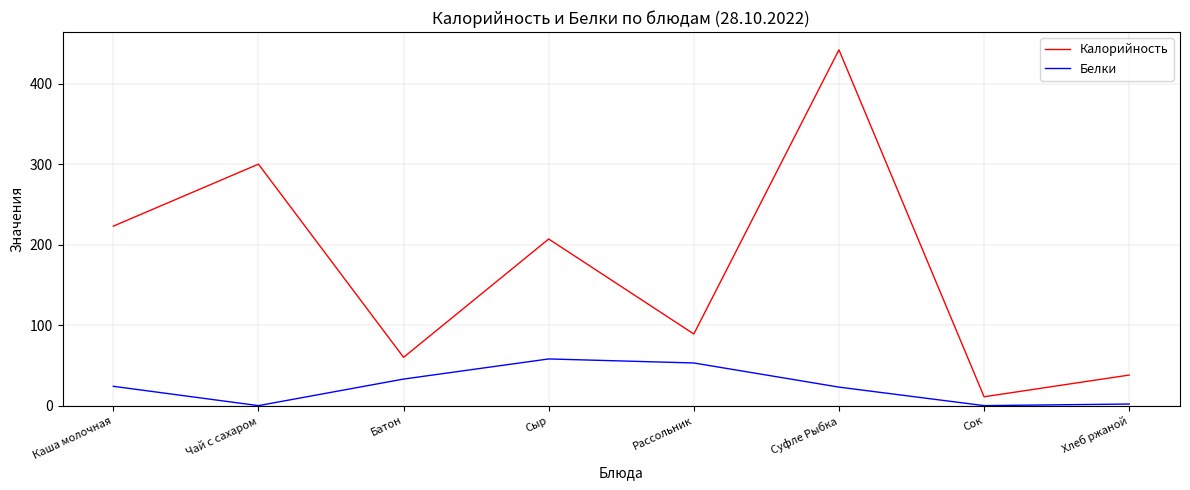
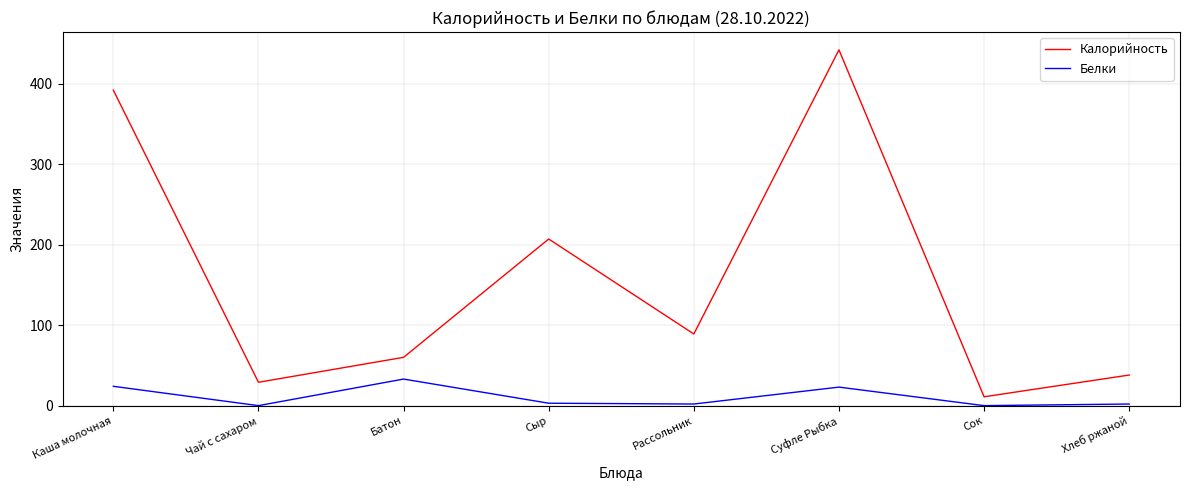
Калорийность, Каша молочная: 220 -> 390
Калорийность, Чай с сахаром: 300 -> 30
Белки, Сыр: 60 -> 0
Белки, Рассольник: 50 -> 0
